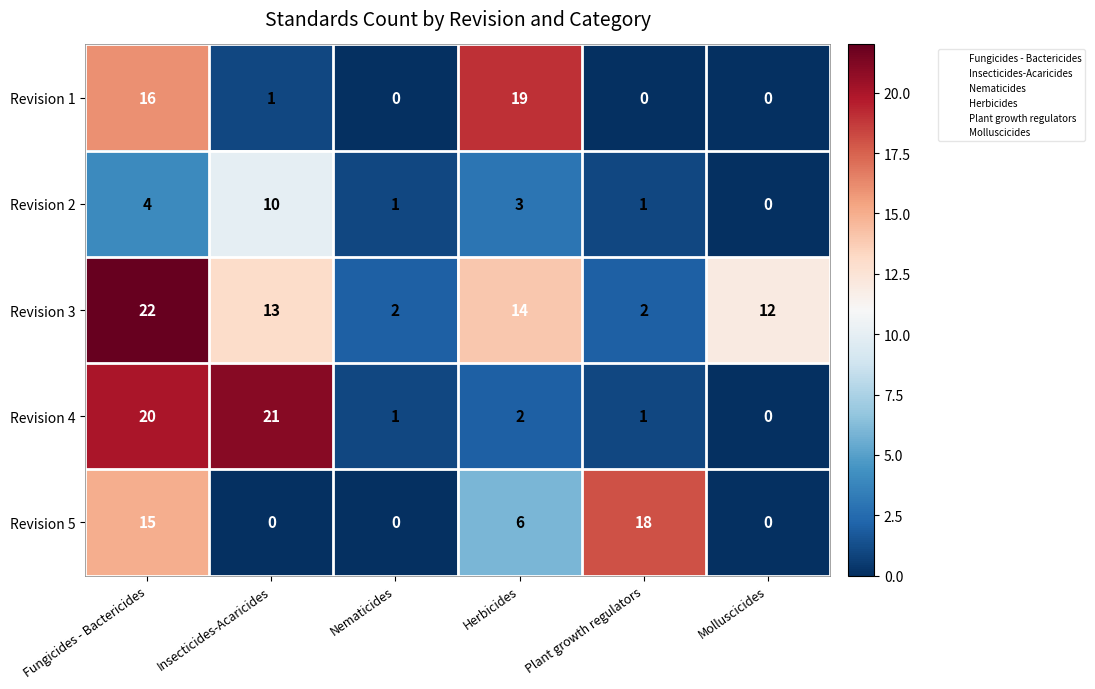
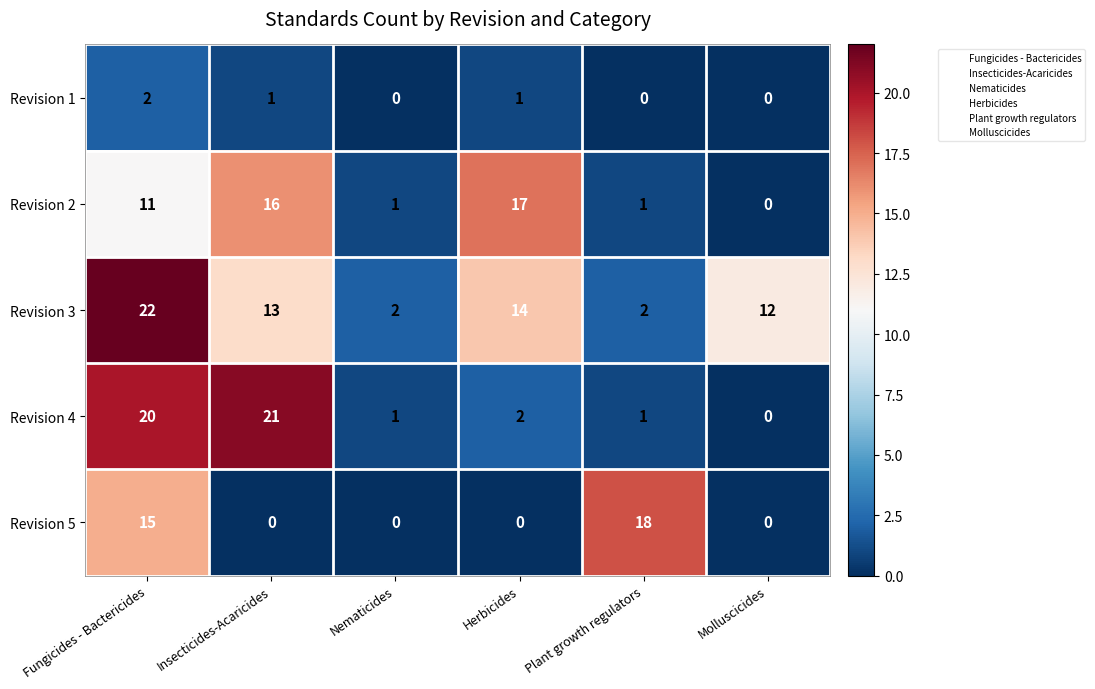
Revision 1, Fungicides - Bactericides: 16 -> 2
Revision 1, Herbicides: 19 -> 1
Revision 2, Fungicides - Bactericides: 4 -> 11
Revision 2, Insecticides-Acaricides: 10 -> 16
Revision 2, Herbicides: 3 -> 17
Revision 5, Herbicides: 6 -> 0
